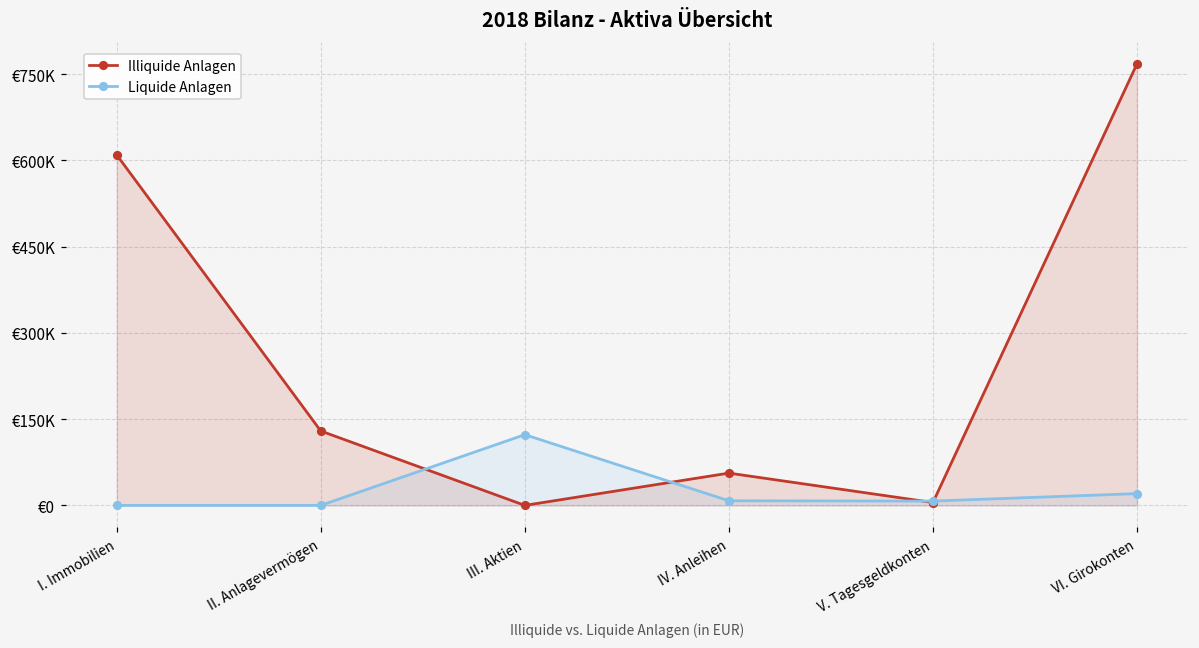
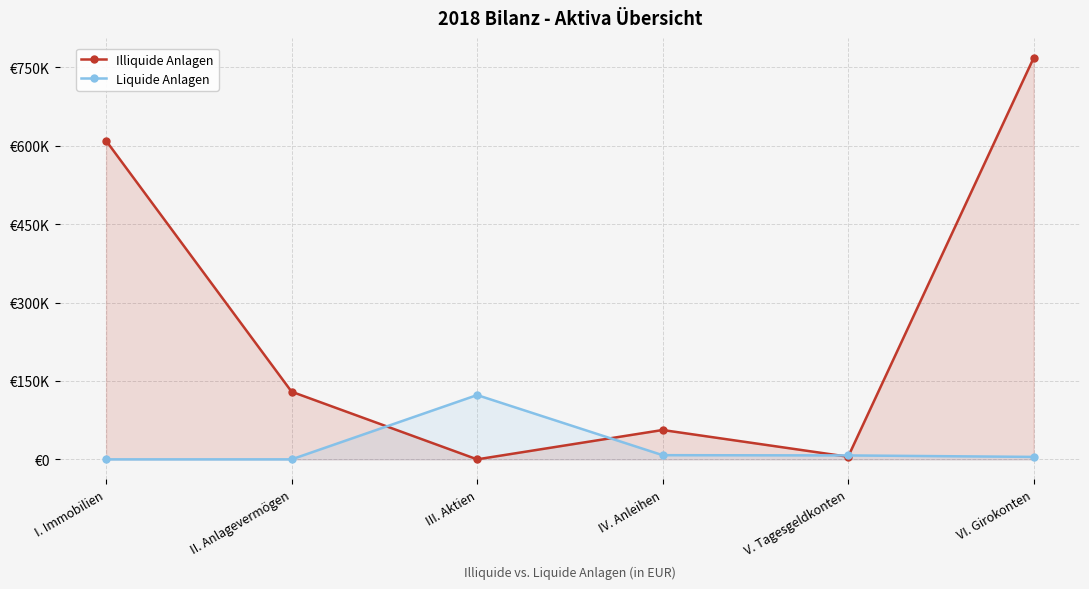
Liquide Anlagen, VI. Girokonten: €20000 -> €0
